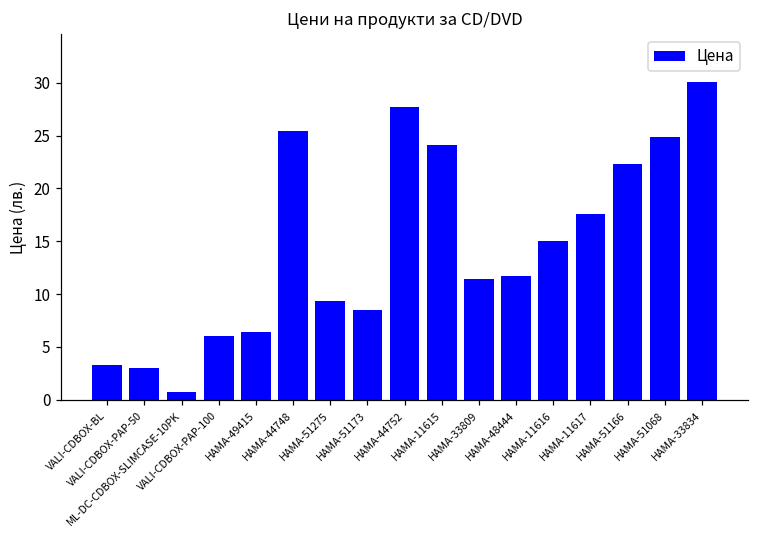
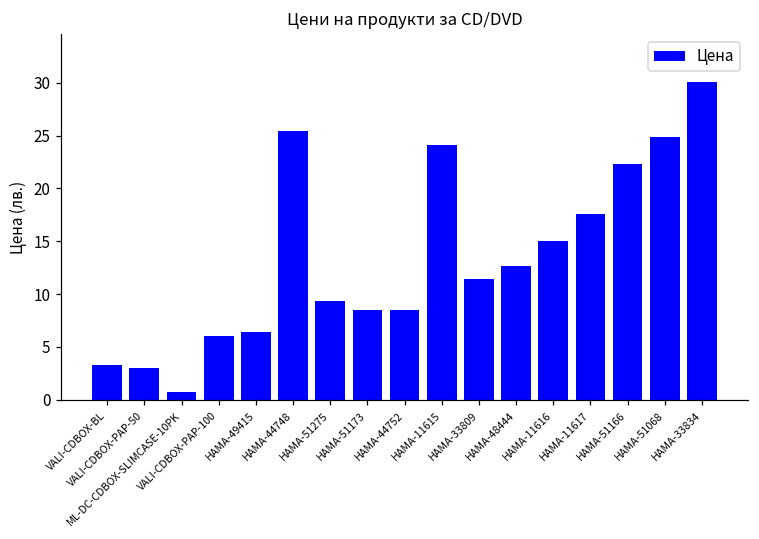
HAMA-44752: 28 -> 9
HAMA-48444: 12 -> 13
